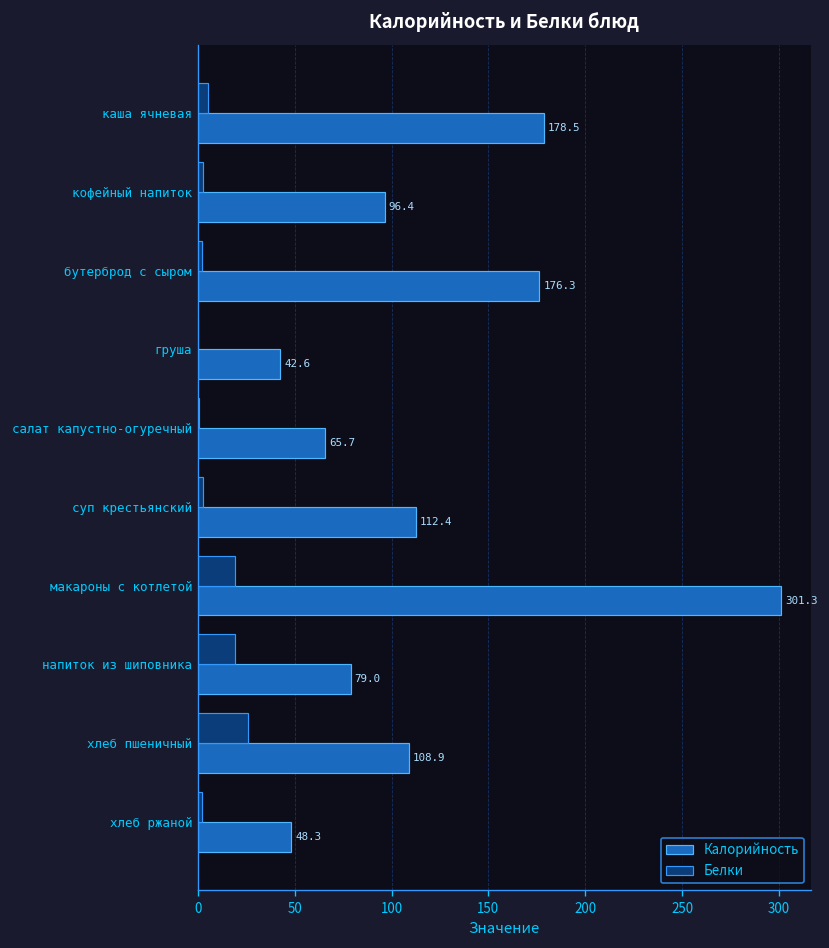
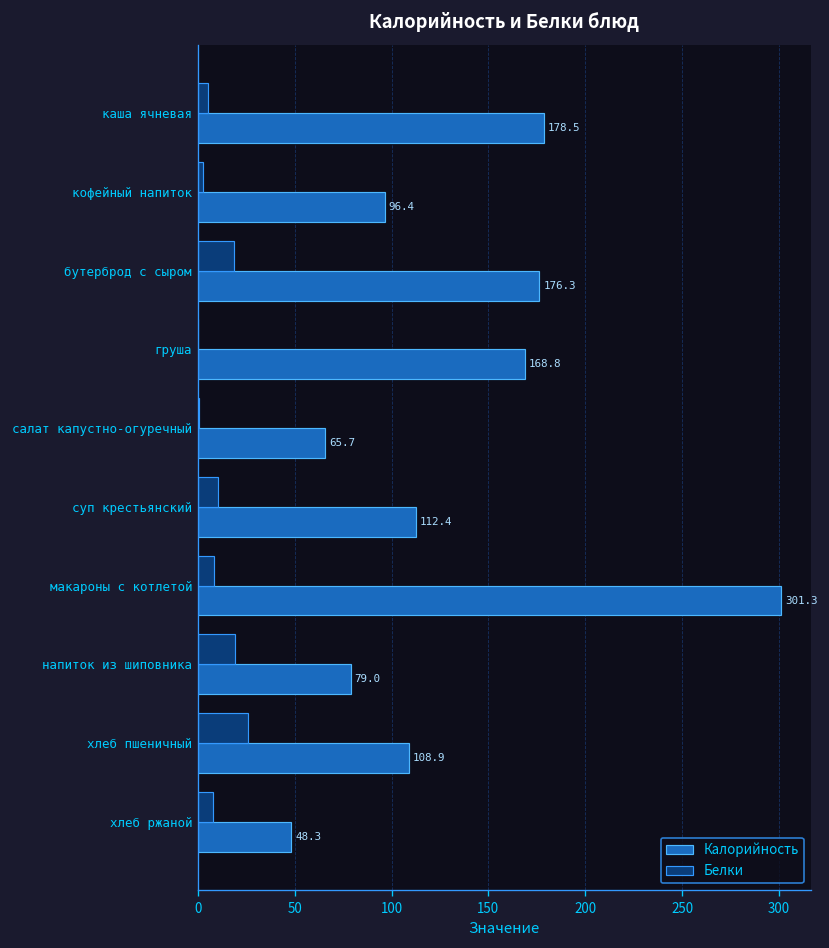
Белки, бутерброд с сыром: 2 -> 19
Калорийность, груша: 42.6 -> 168.8
Белки, суп крестьянский: 3 -> 11
Белки, макароны с котлетой: 19 -> 9
Белки, хлеб ржаной: 2 -> 8
